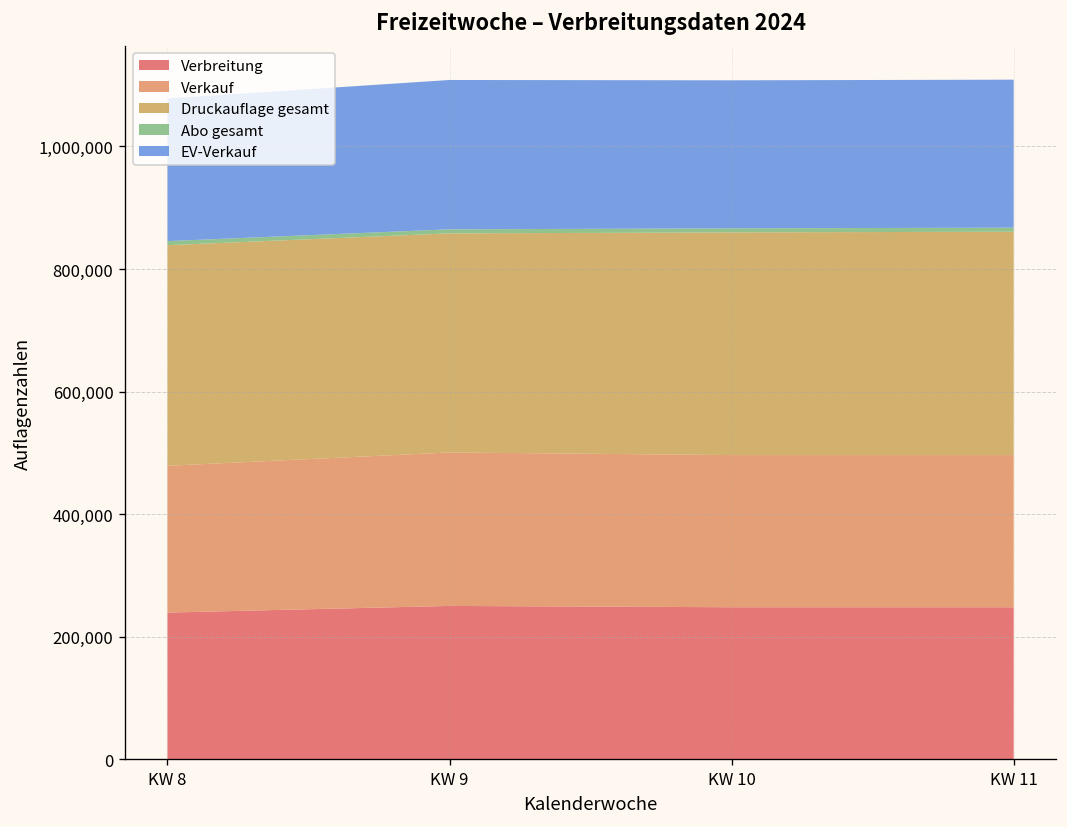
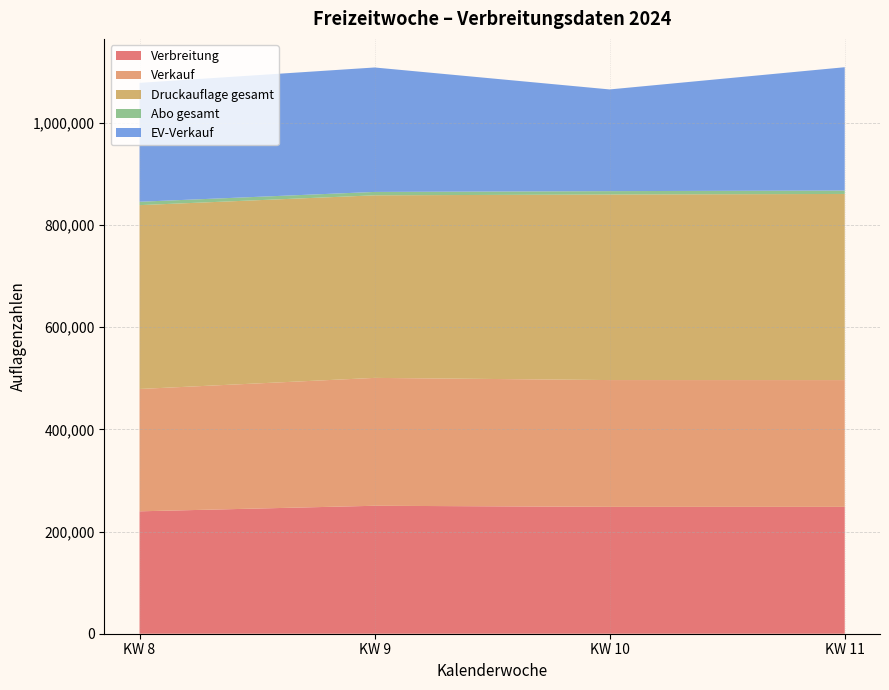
EV-Verkauf, KW 10: 240,000 -> 200,000
